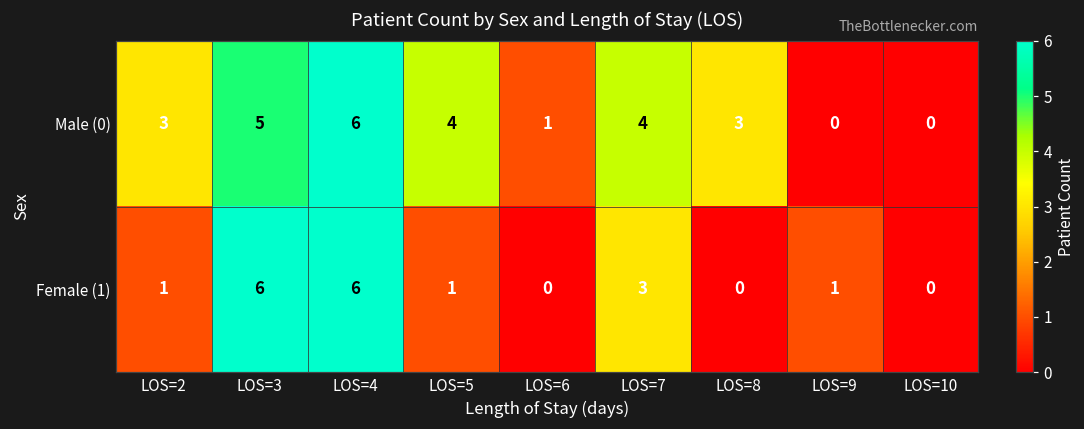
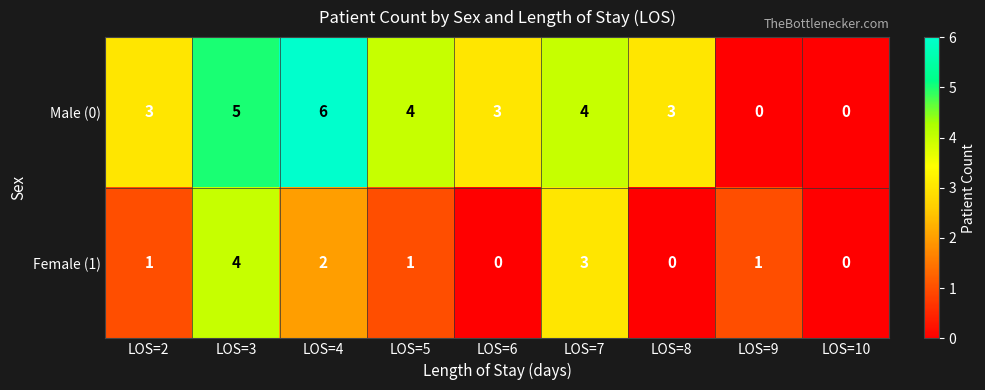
Male (0), LOS=6: 1 -> 3
Female (1), LOS=3: 6 -> 4
Female (1), LOS=4: 6 -> 2
